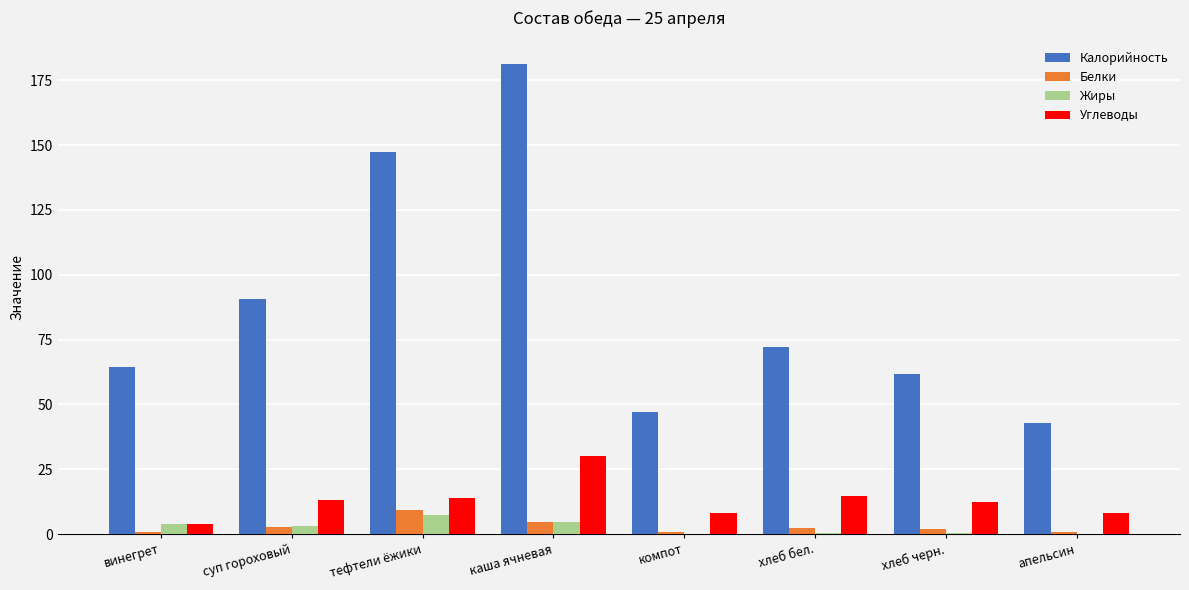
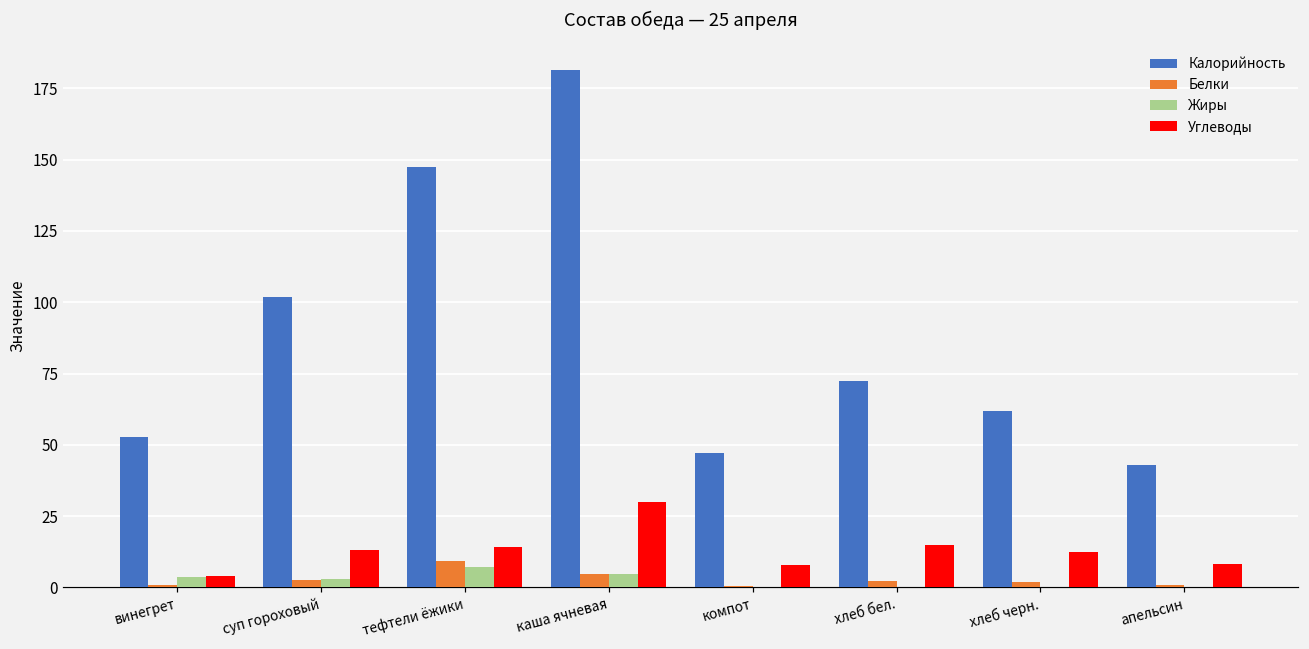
Калорийность, винегрет: 64 -> 53
Калорийность, суп гороховый: 91 -> 102
